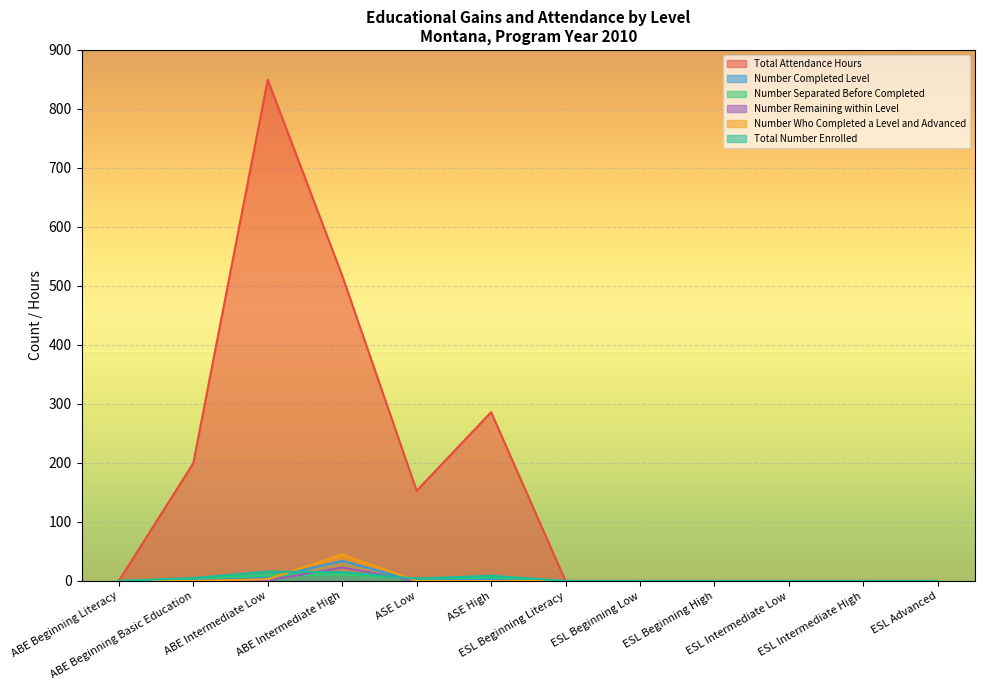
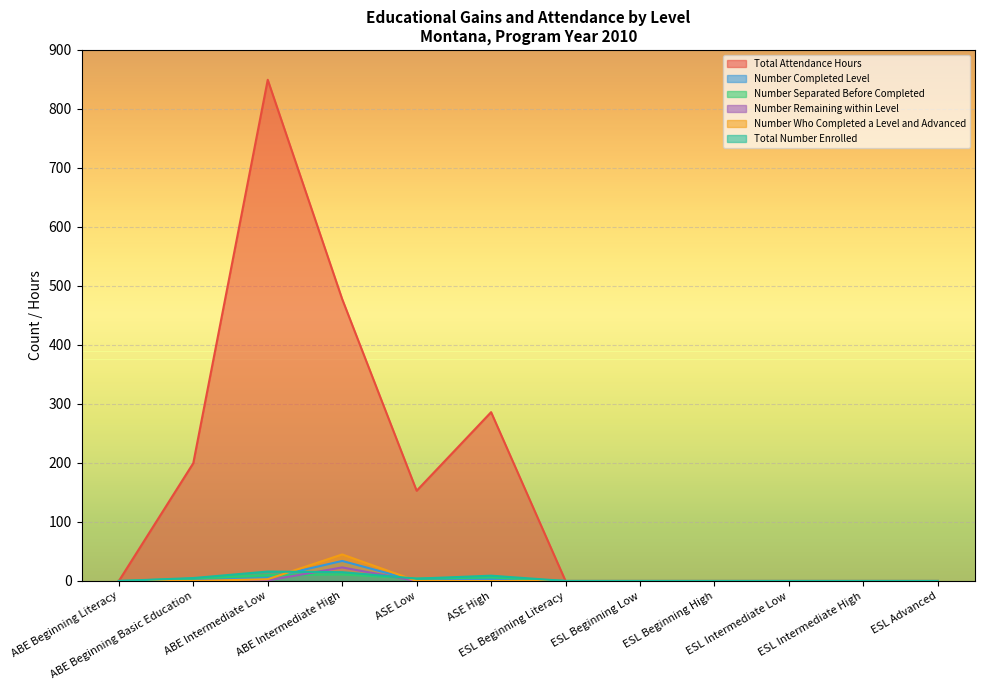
Total Attendance Hours, ABE Intermediate High: 520 -> 480
